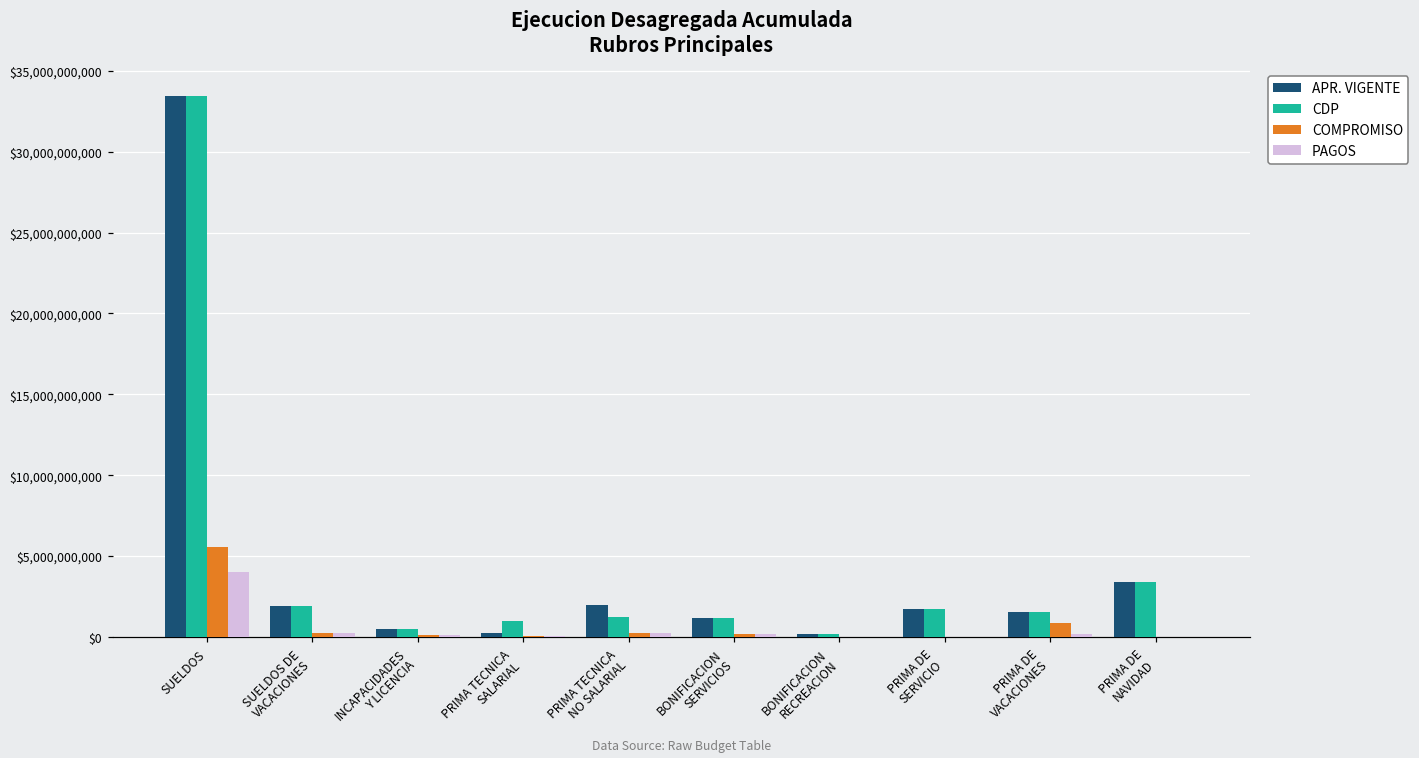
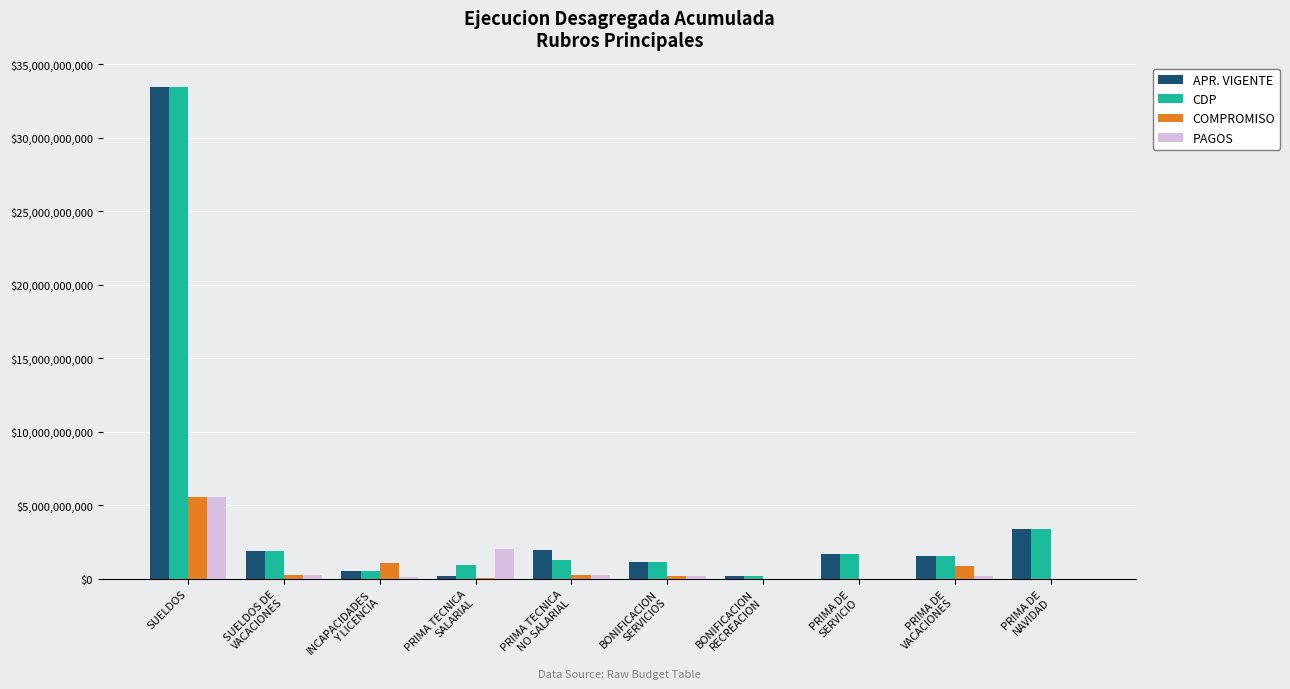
PAGOS, SUELDOS: $4,000,000,000 -> $5,600,000,000
COMPROMISO, INCAPACIDADES Y LICENCIA: $100,000,000 -> $1,100,000,000
PAGOS, PRIMA TECNICA SALARIAL: $100,000,000 -> $2,100,000,000
